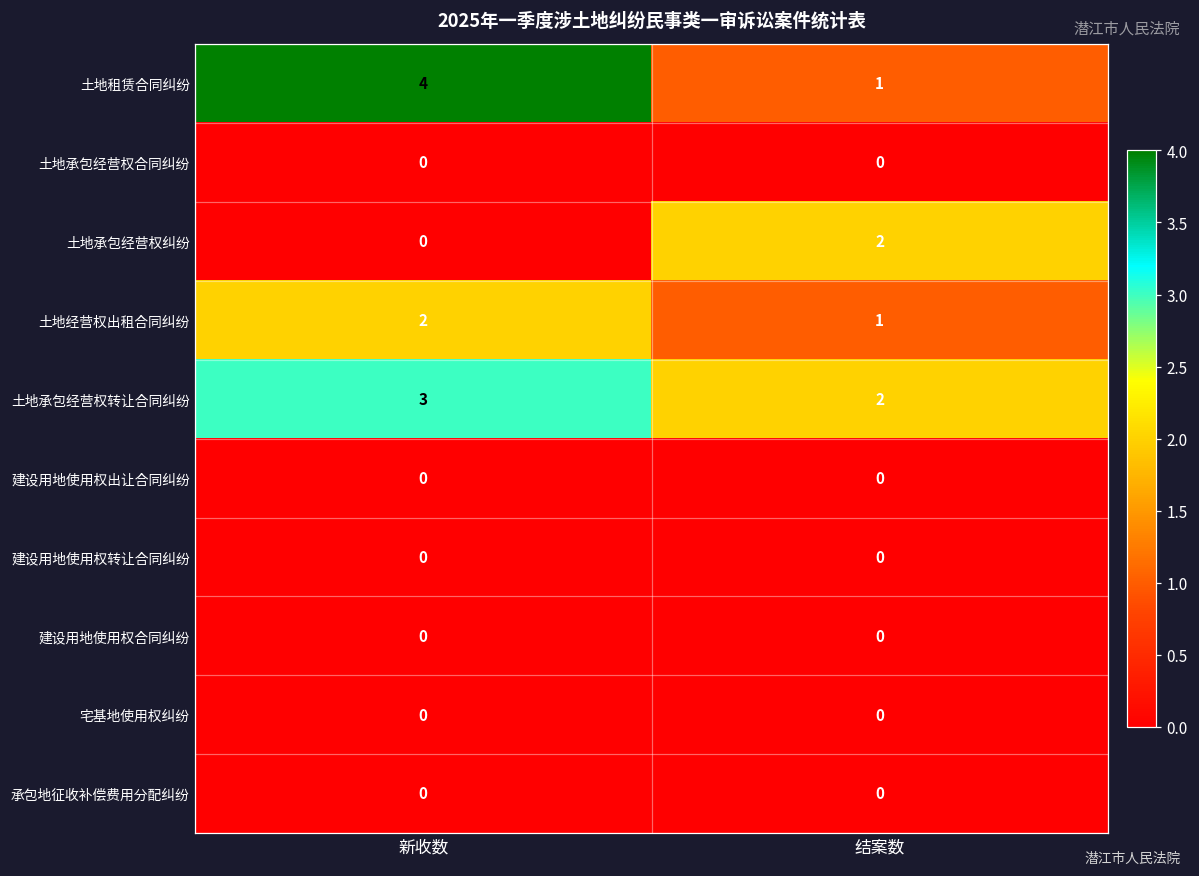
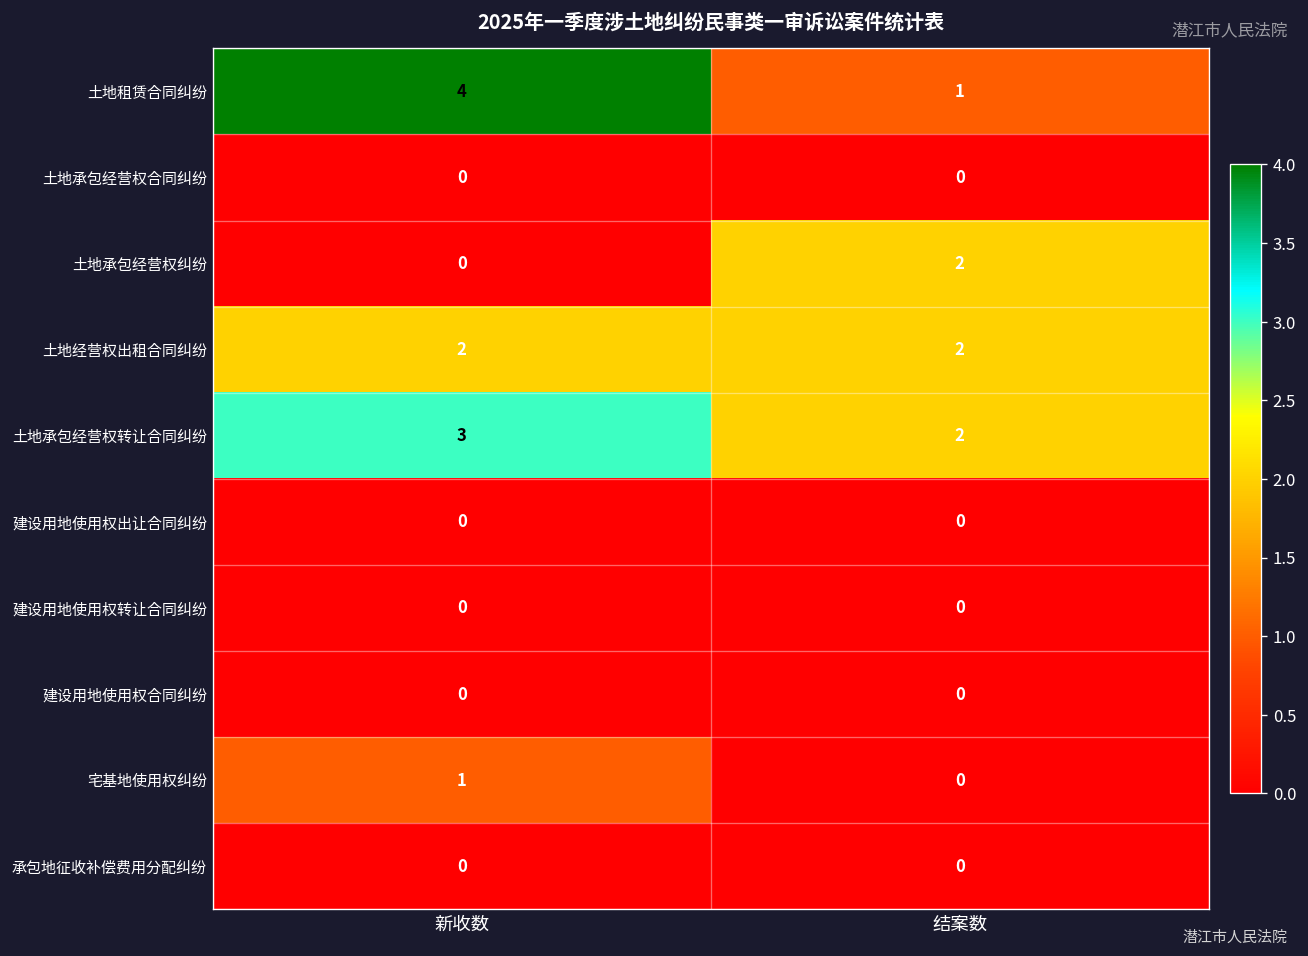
土地经营权出租合同纠纷, 结案数: 1 -> 2
宅基地使用权纠纷, 新收数: 0 -> 1
